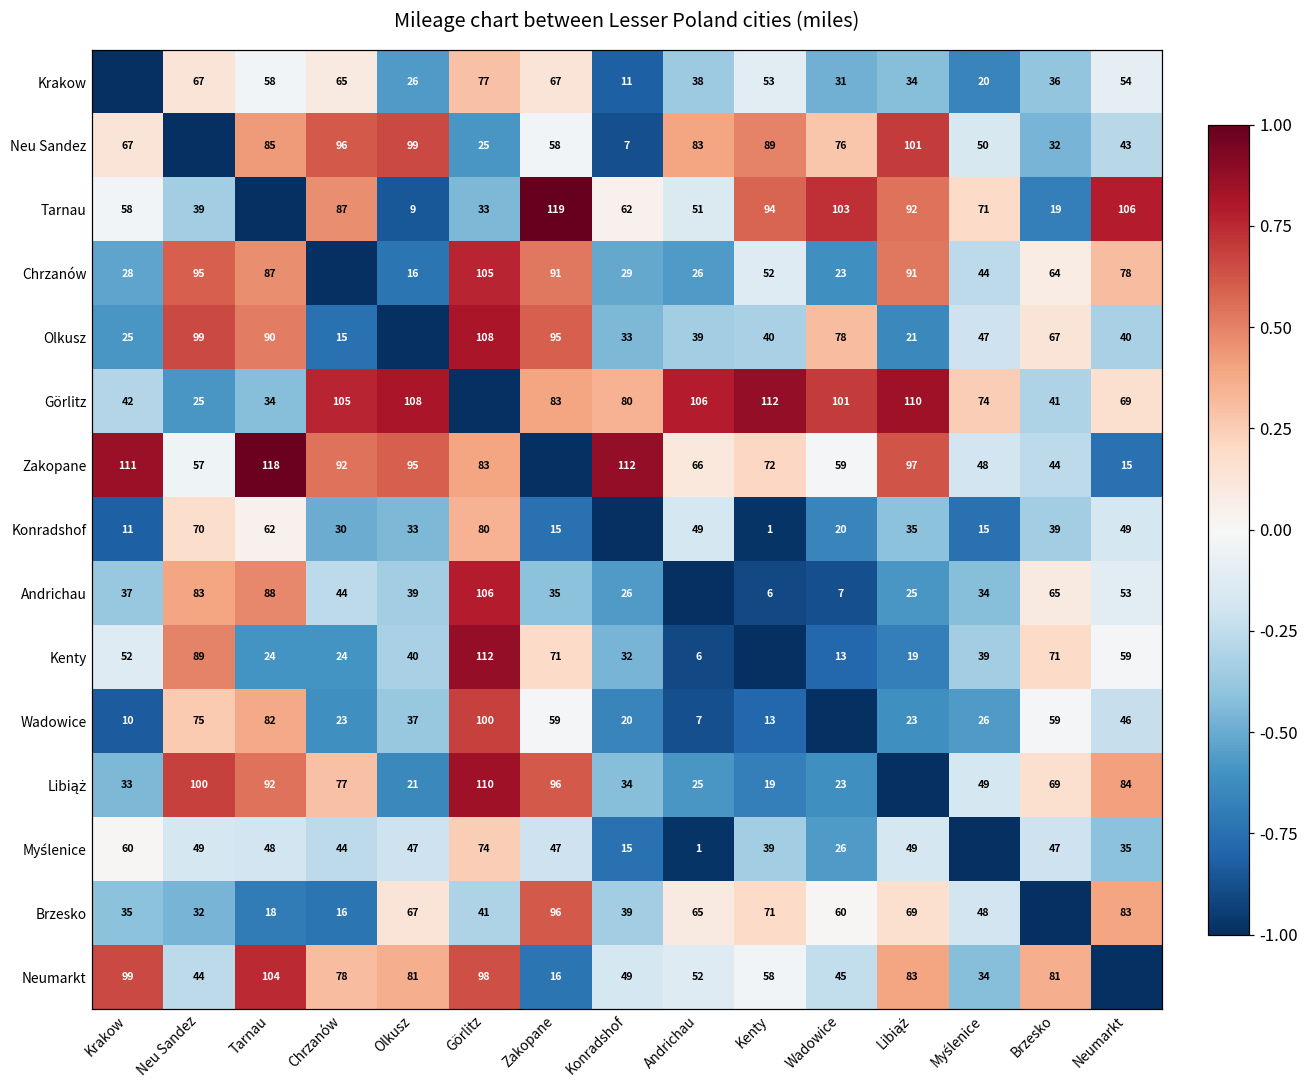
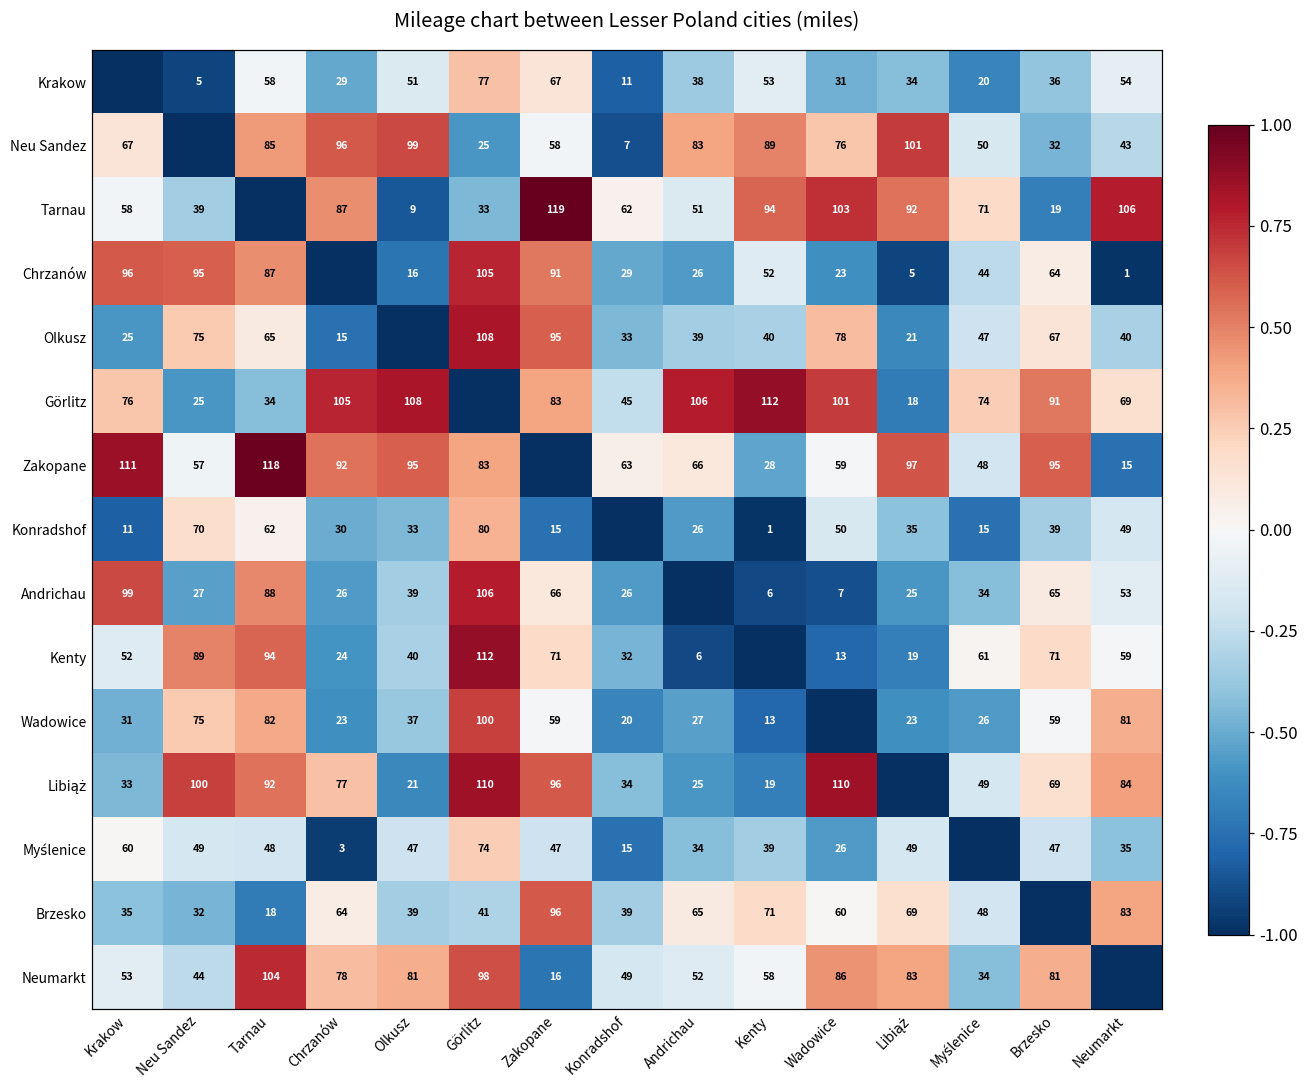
Krakow, Neu Sandez: 67 -> 5
Krakow, Chrzanów: 65 -> 29
Krakow, Olkusz: 26 -> 51
Chrzanów, Krakow: 28 -> 96
Chrzanów, Libiąż: 91 -> 5
Chrzanów, Neumarkt: 78 -> 1
Olkusz, Neu Sandez: 99 -> 75
Olkusz, Tarnau: 90 -> 65
Görlitz, Krakow: 42 -> 76
Görlitz, Konradshof: 80 -> 45
Görlitz, Libiąż: 110 -> 18
Görlitz, Brzesko: 41 -> 91
Zakopane, Konradshof: 112 -> 63
Zakopane, Kenty: 72 -> 28
Zakopane, Brzesko: 44 -> 95
Konradshof, Andrichau: 49 -> 26
Konradshof, Wadowice: 20 -> 50
Andrichau, Krakow: 37 -> 99
Andrichau, Neu Sandez: 83 -> 27
Andrichau, Chrzanów: 44 -> 26
Andrichau, Zakopane: 35 -> 66
Kenty, Tarnau: 24 -> 94
Kenty, Myślenice: 39 -> 61
Wadowice, Krakow: 10 -> 31
Wadowice, Andrichau: 7 -> 27
Wadowice, Neumarkt: 46 -> 81
Libiąż, Wadowice: 23 -> 110
Myślenice, Chrzanów: 44 -> 3
Myślenice, Andrichau: 1 -> 34
Brzesko, Chrzanów: 16 -> 64
Brzesko, Olkusz: 67 -> 39
Neumarkt, Krakow: 99 -> 53
Neumarkt, Wadowice: 45 -> 86
